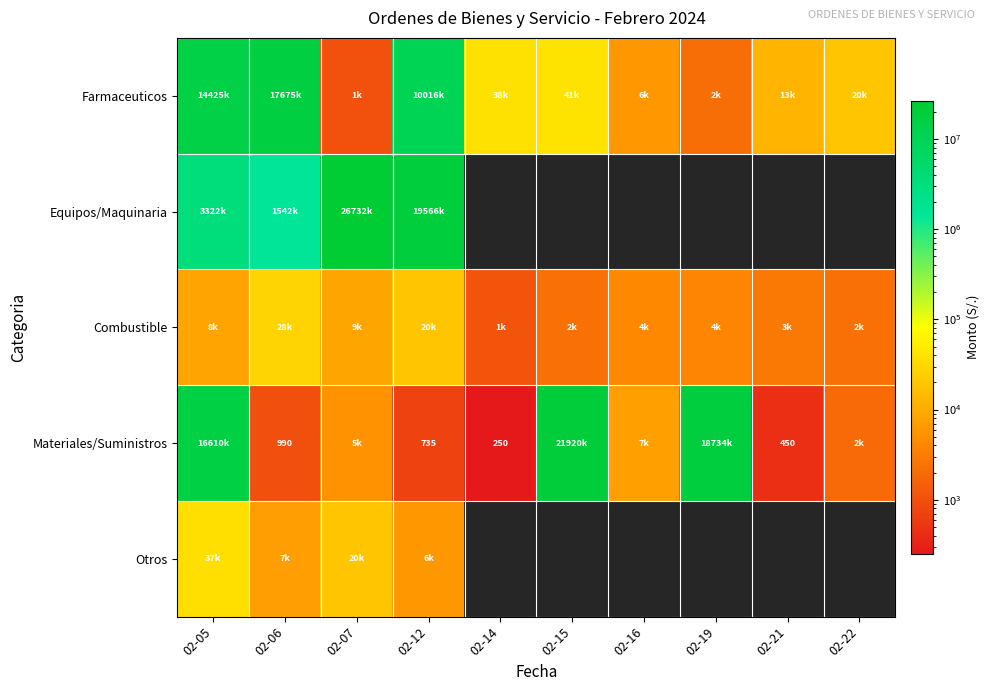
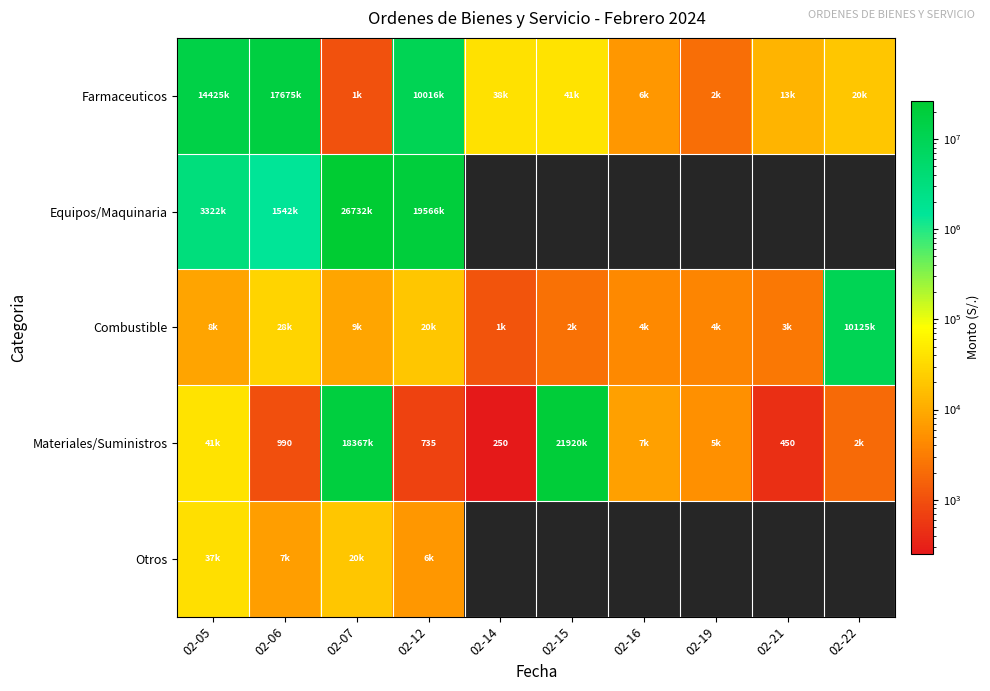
Combustible, 02-22: 2k -> 10125k
Materiales/Suministros, 02-05: 16610k -> 41k
Materiales/Suministros, 02-07: 5k -> 18367k
Materiales/Suministros, 02-19: 18734k -> 5k
